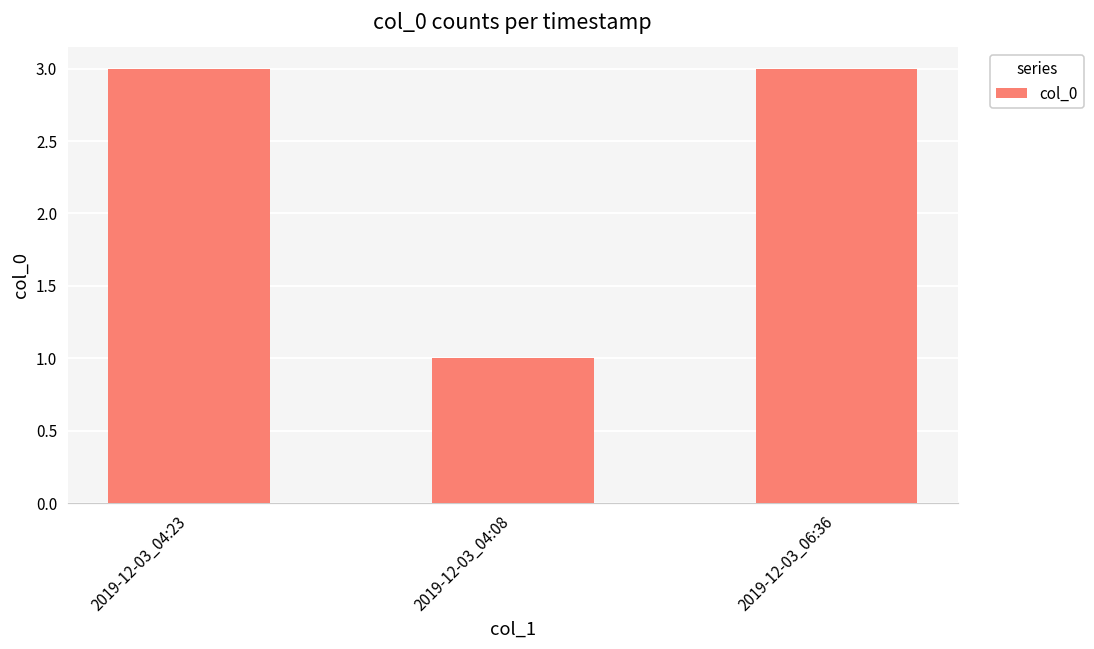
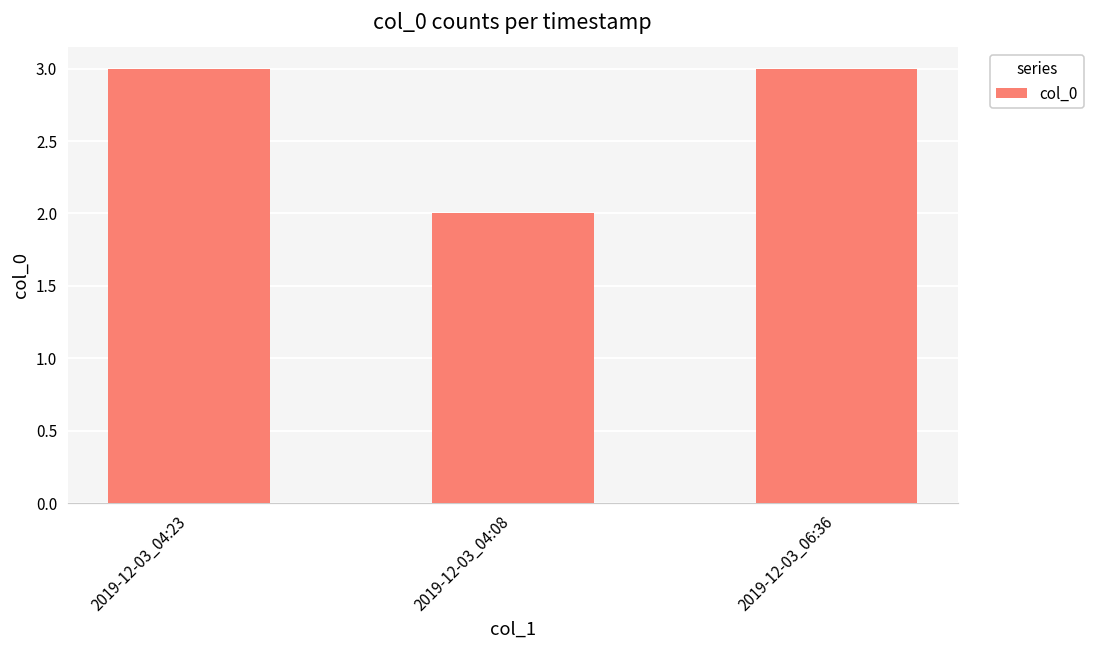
2019-12-03_04:08: 1 -> 2
